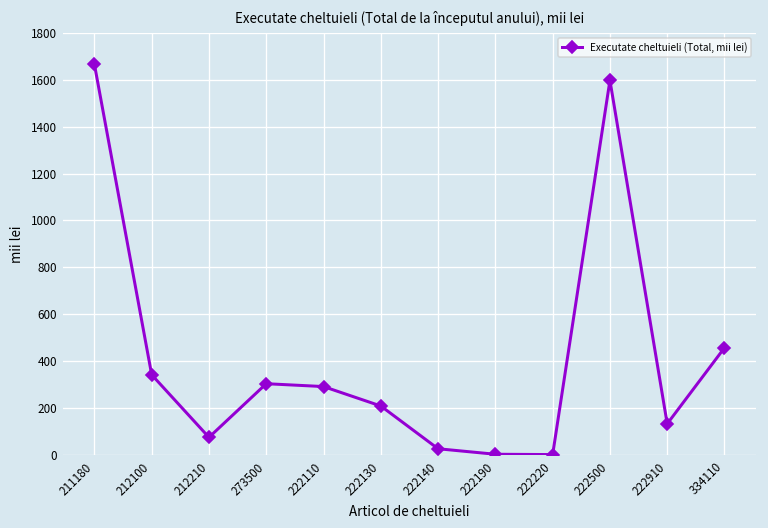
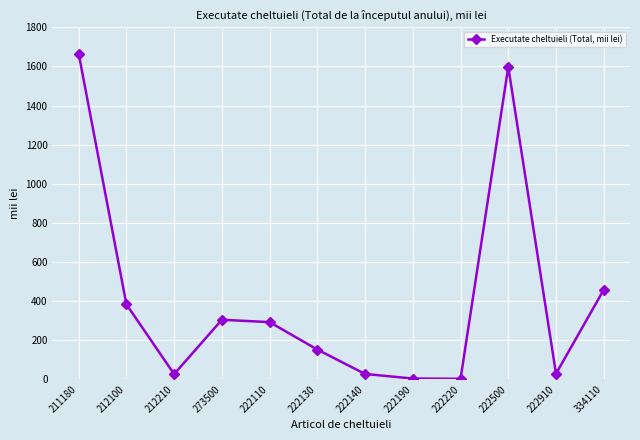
212100: 340 -> 380
212210: 80 -> 30
222130: 210 -> 150
222910: 130 -> 30
